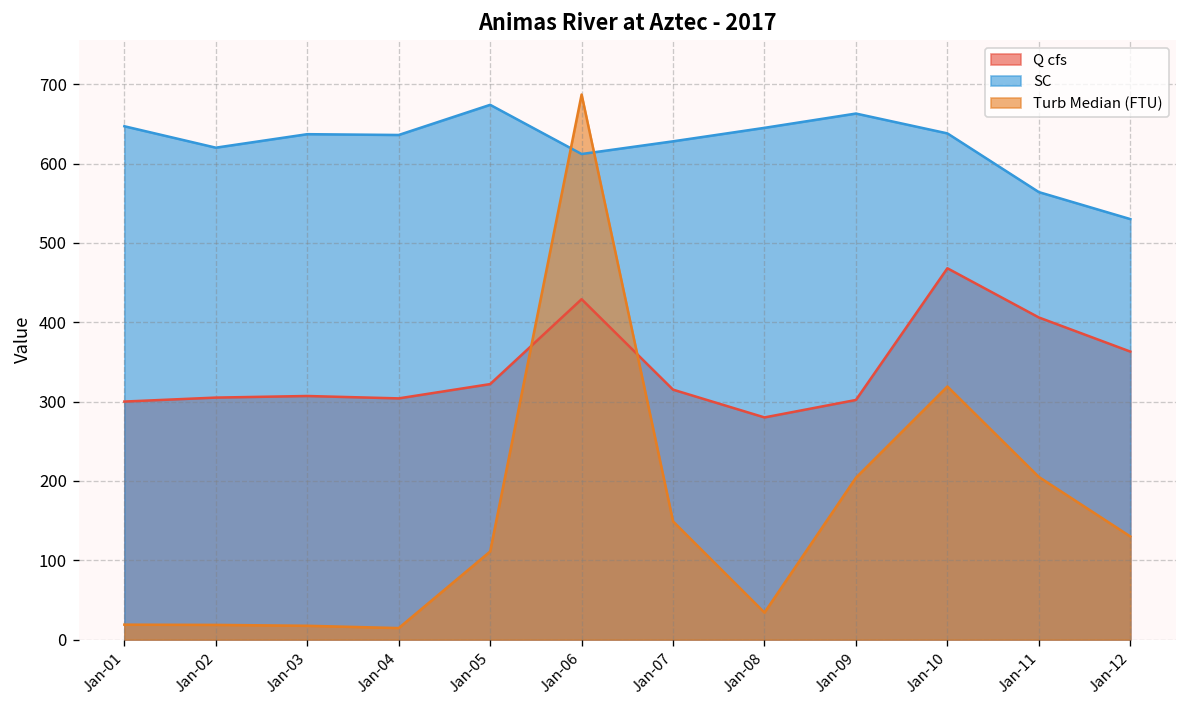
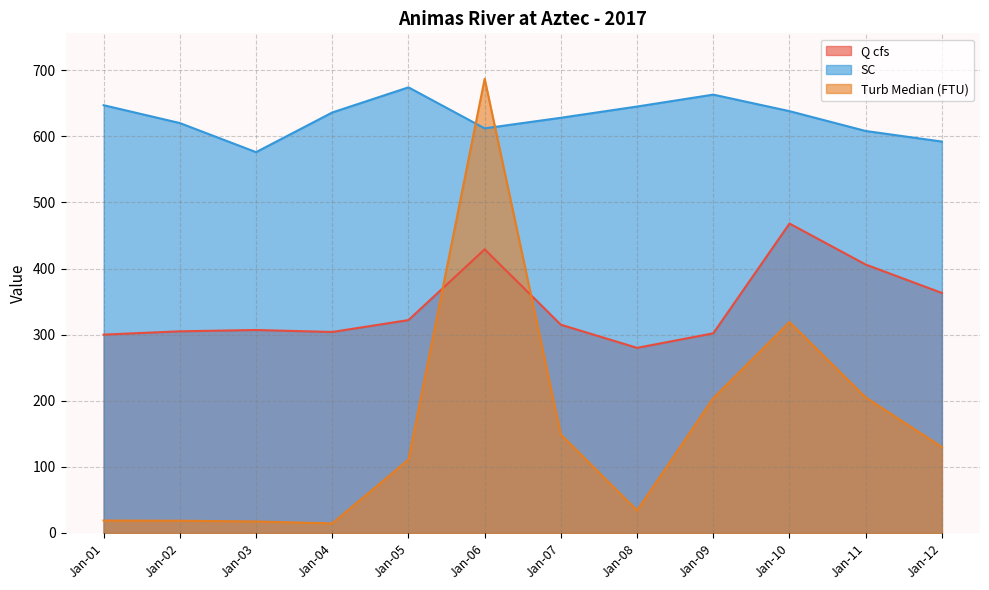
SC, Jan-03: 640 -> 580
SC, Jan-11: 560 -> 610
SC, Jan-12: 530 -> 590
